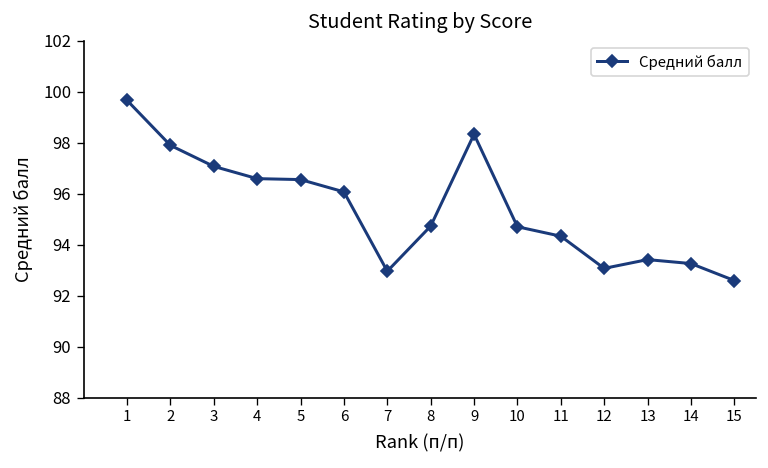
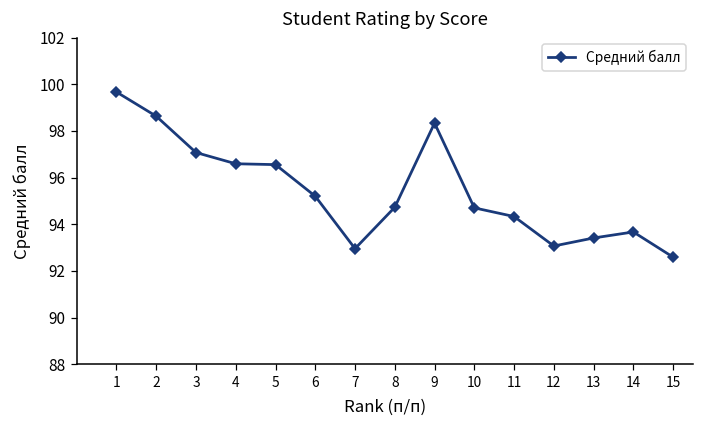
2: 97.9 -> 98.6
6: 96.1 -> 95.2
14: 93.3 -> 93.7
